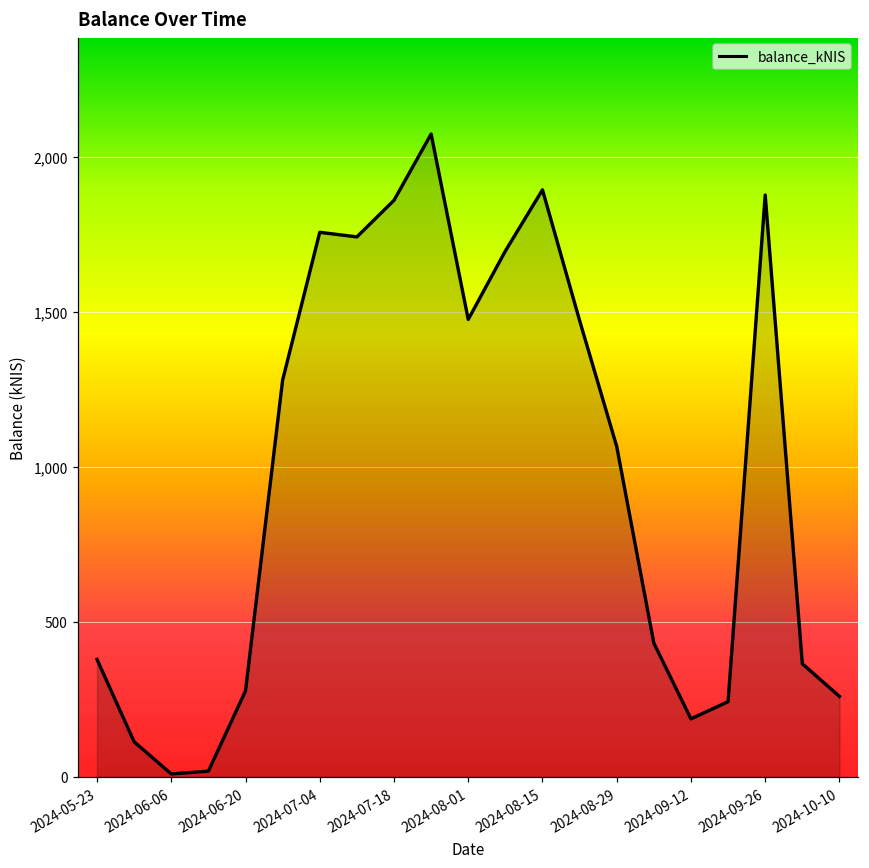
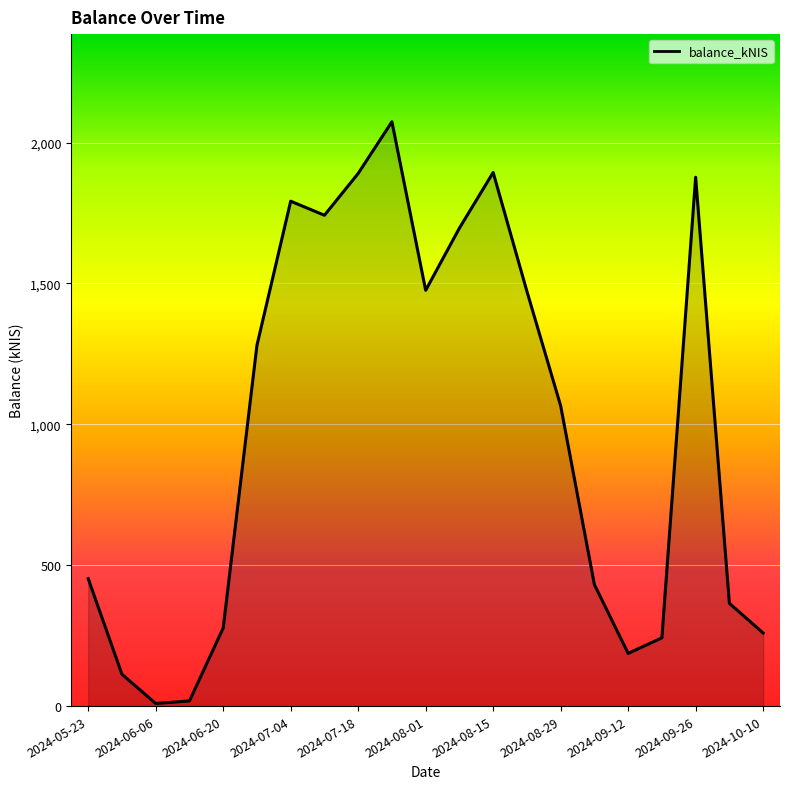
2024-05-23: 380 -> 450
2024-07-04: 1,760 -> 1,790
2024-07-18: 1,860 -> 1,890
